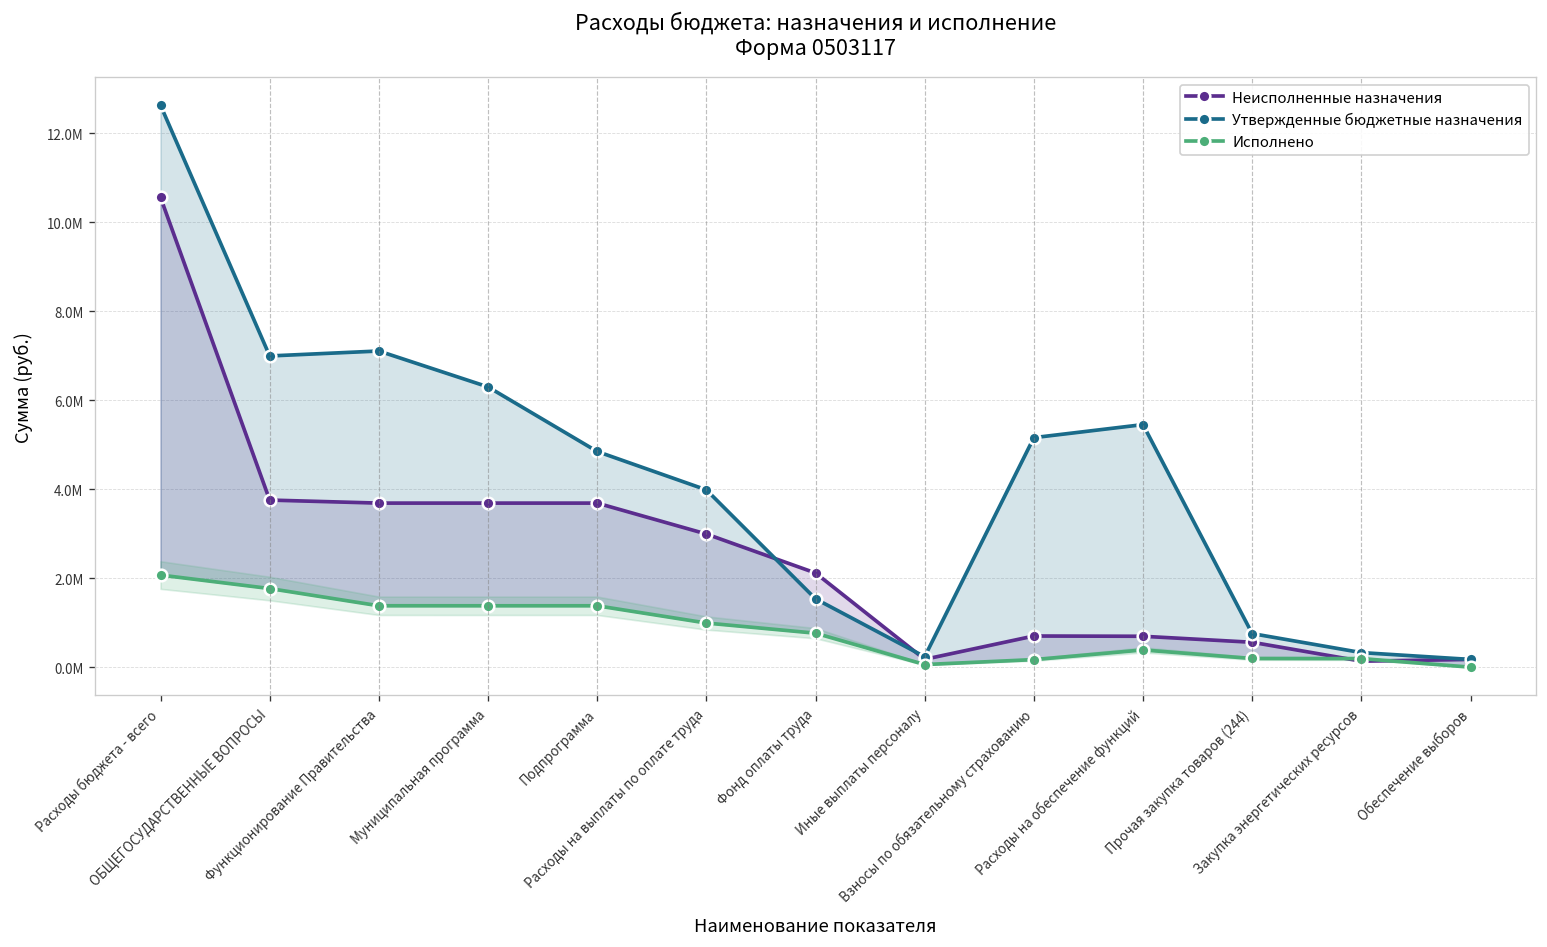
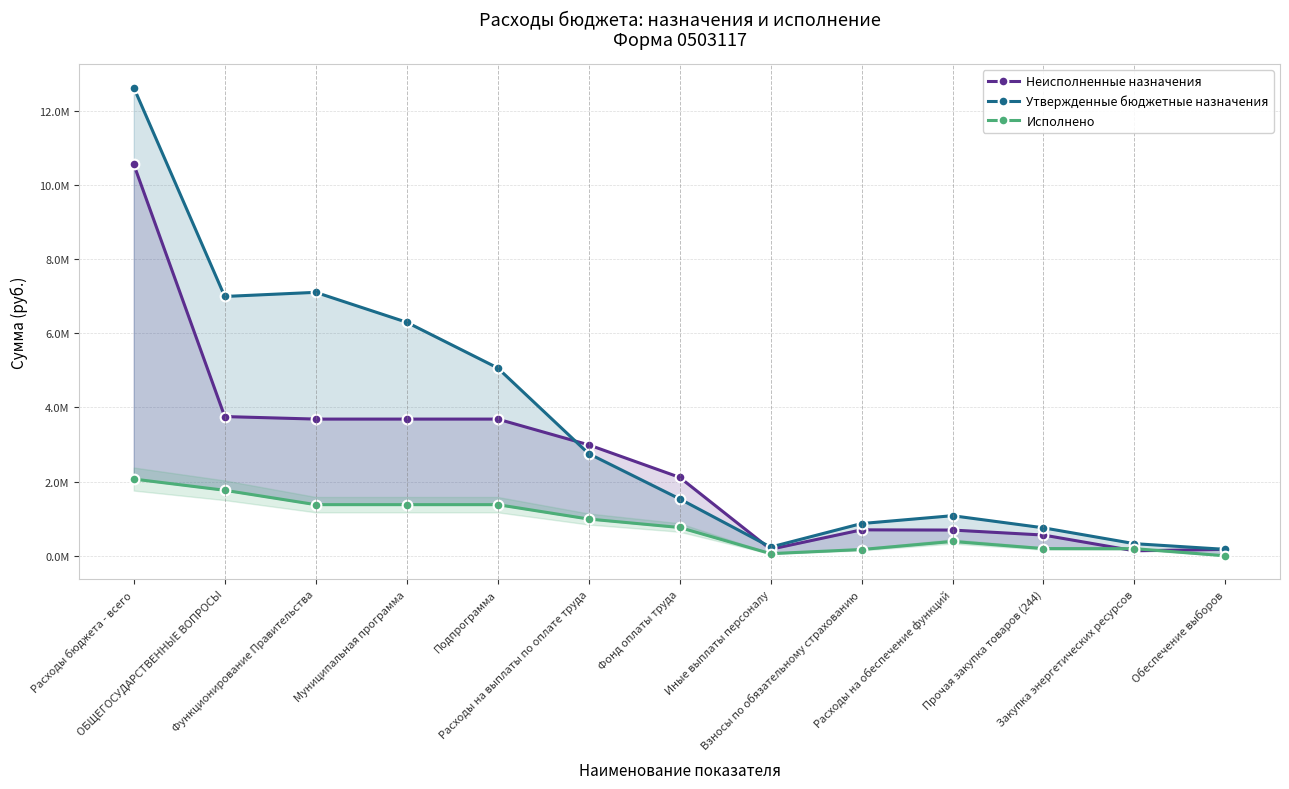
Утвержденные бюджетные назначения, Подпрограмма: 4800000 -> 5100000
Утвержденные бюджетные назначения, Расходы на выплаты по оплате труда: 4000000 -> 2800000
Утвержденные бюджетные назначения, Взносы по обязательному страхованию: 5200000 -> 900000
Утвержденные бюджетные назначения, Расходы на обеспечение функций: 5500000 -> 1100000
